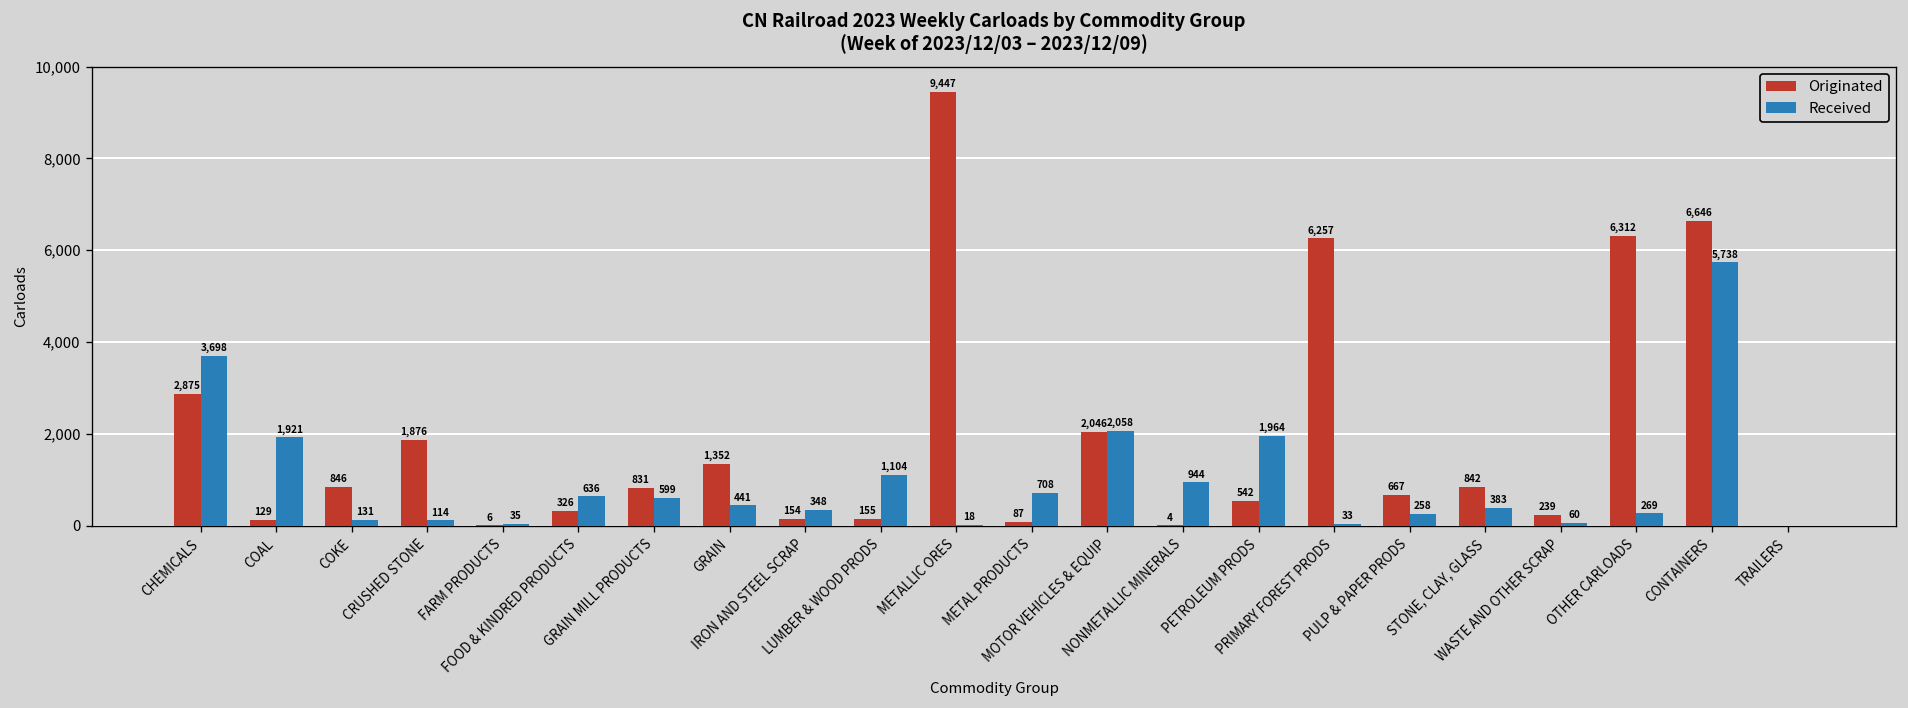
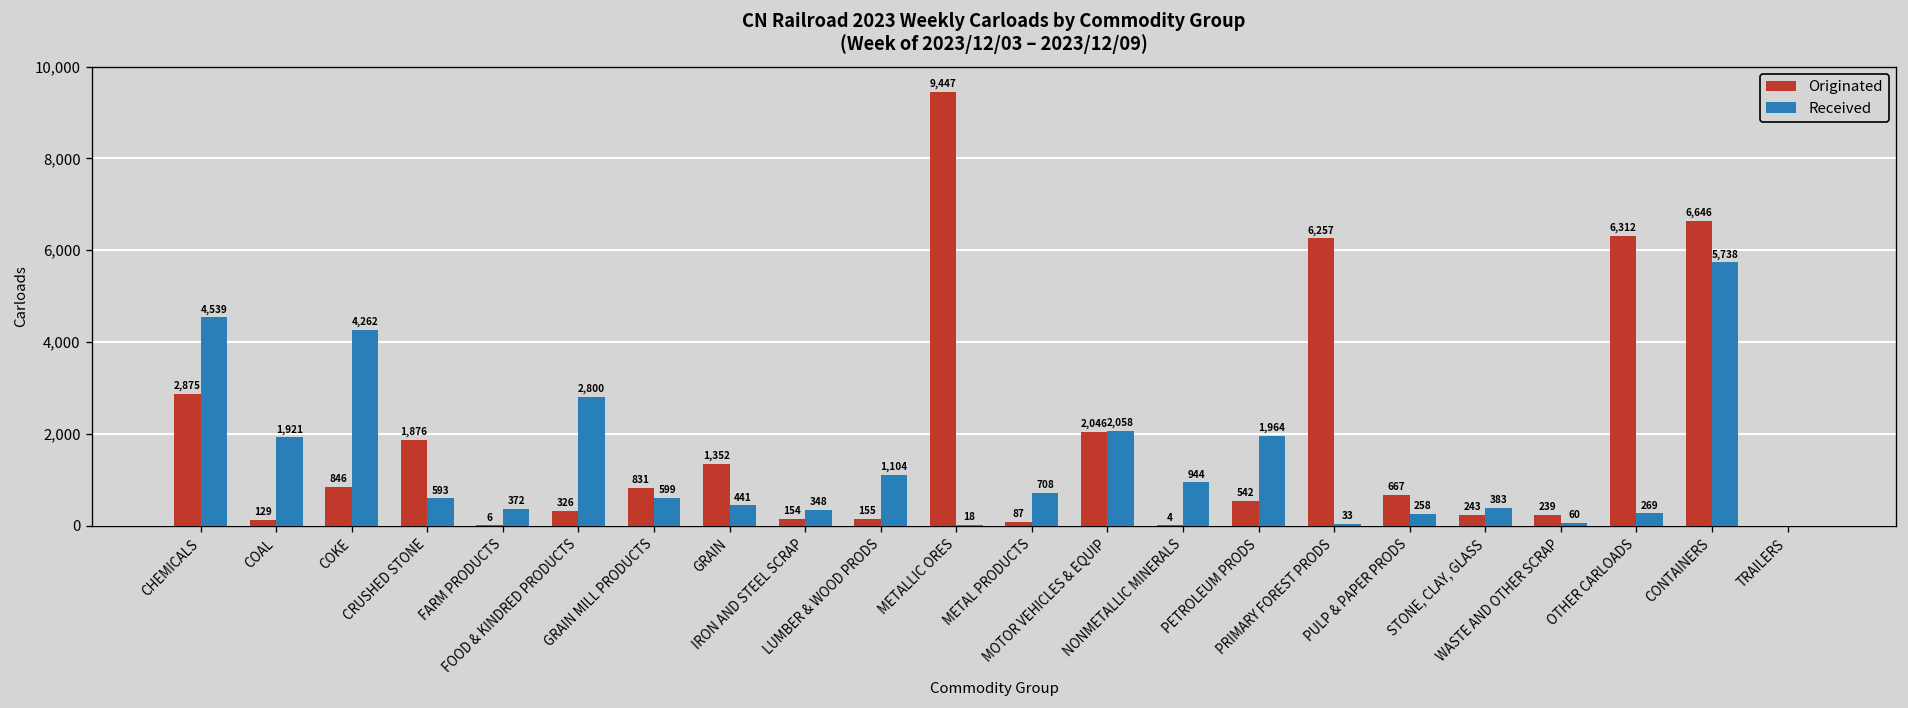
Received, CHEMICALS: 3,698 -> 4,539
Received, COKE: 131 -> 4,262
Received, CRUSHED STONE: 114 -> 593
Received, FARM PRODUCTS: 35 -> 372
Received, FOOD & KINDRED PRODUCTS: 636 -> 2,800
Originated, STONE, CLAY, GLASS: 842 -> 243
